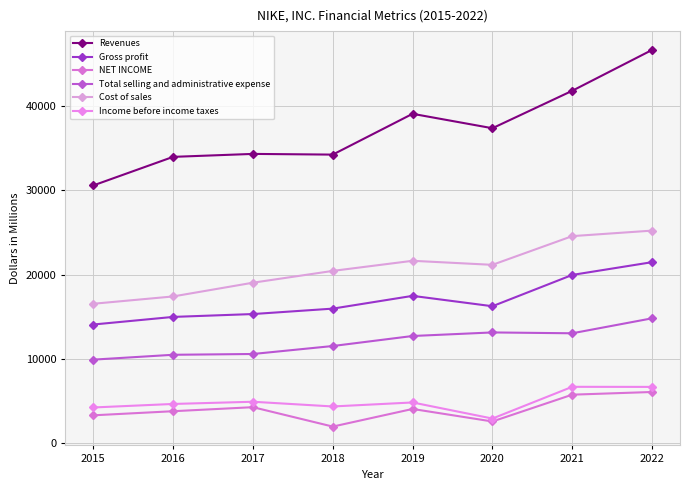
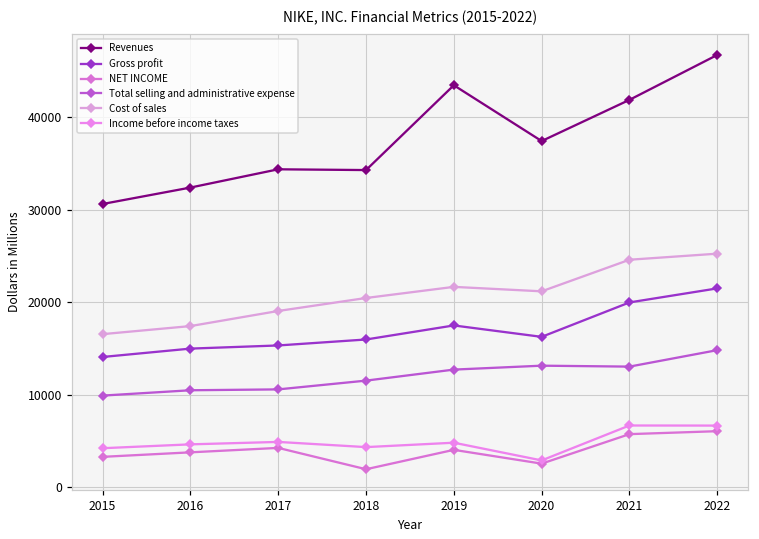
Revenues, 2016: 34000 -> 32000
Revenues, 2019: 39000 -> 43000
